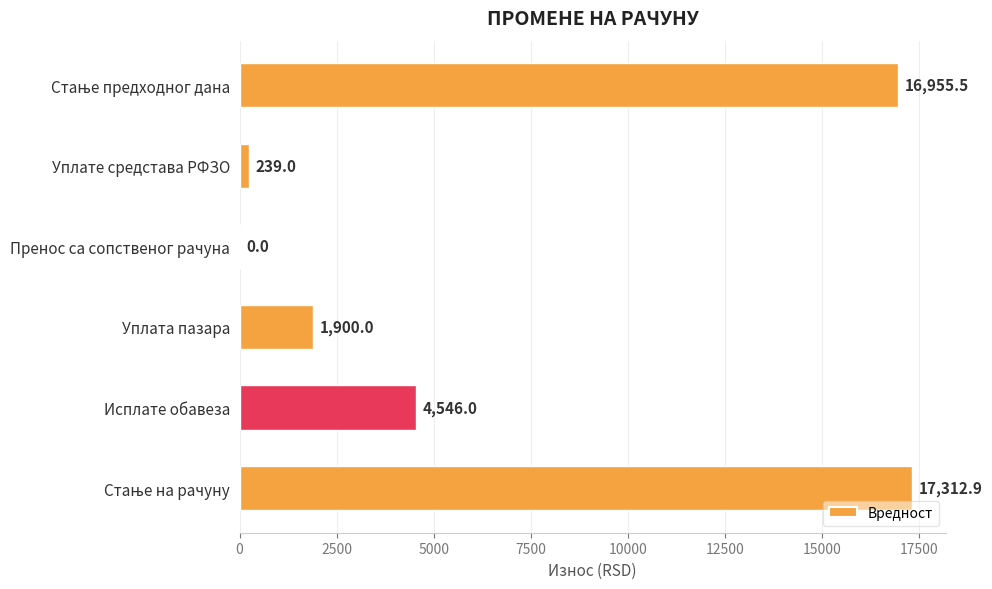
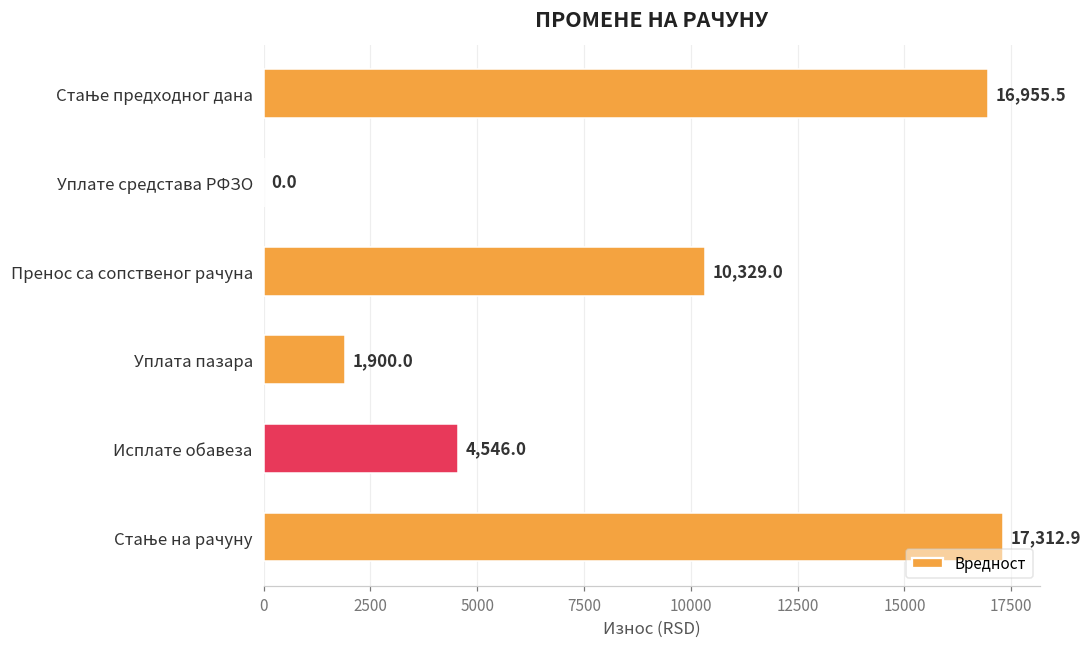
Уплате средстава РФЗО: 239.0 -> 0.0
Пренос са сопственог рачуна: 0.0 -> 10,329.0
